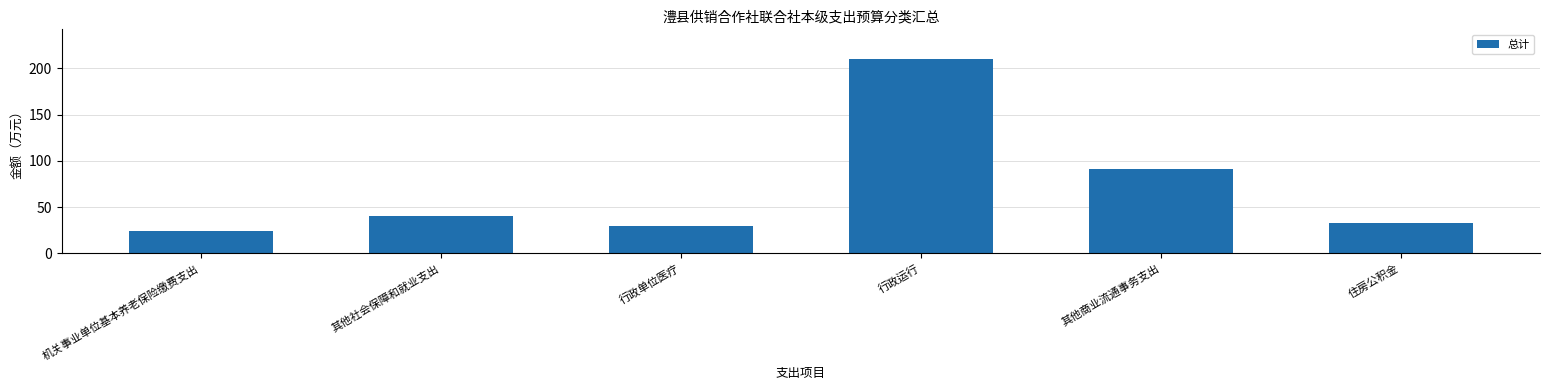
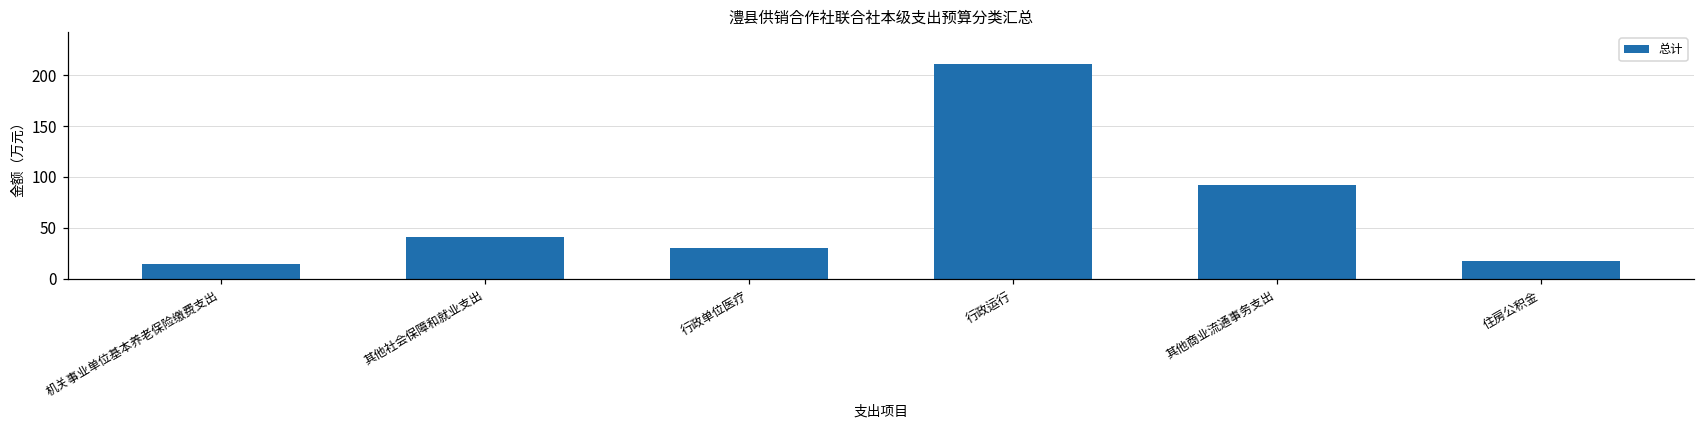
机关事业单位基本养老保险缴费支出: 20 -> 10
住房公积金: 30 -> 20
